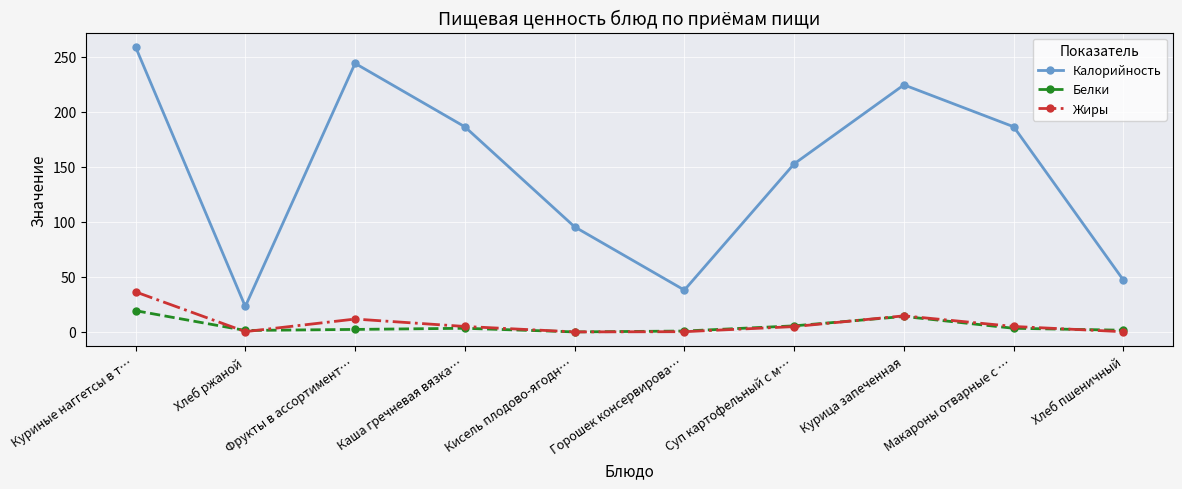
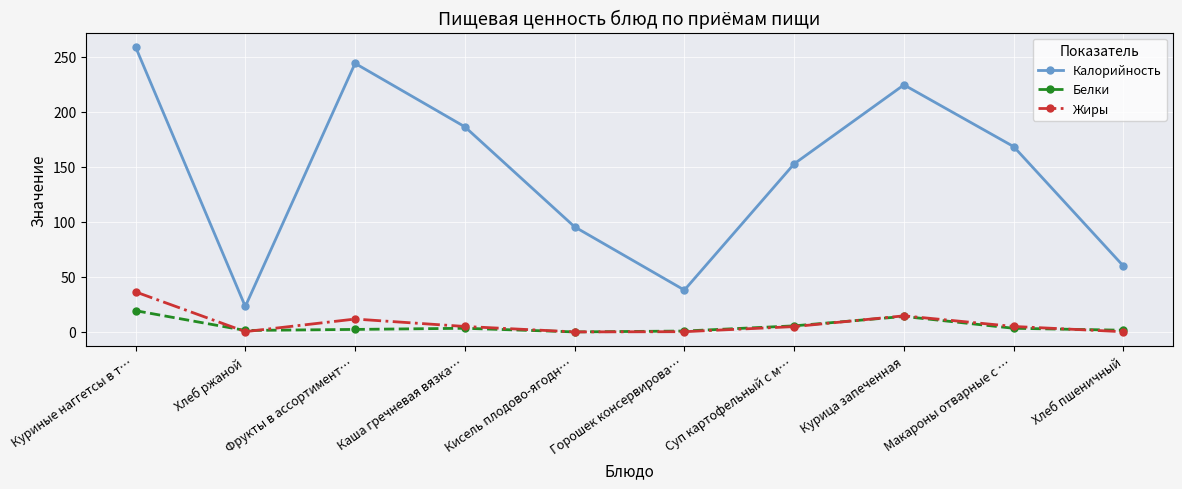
Калорийность, Макароны отварные с …: 186 -> 168
Калорийность, Хлеб пшеничный: 47 -> 60
